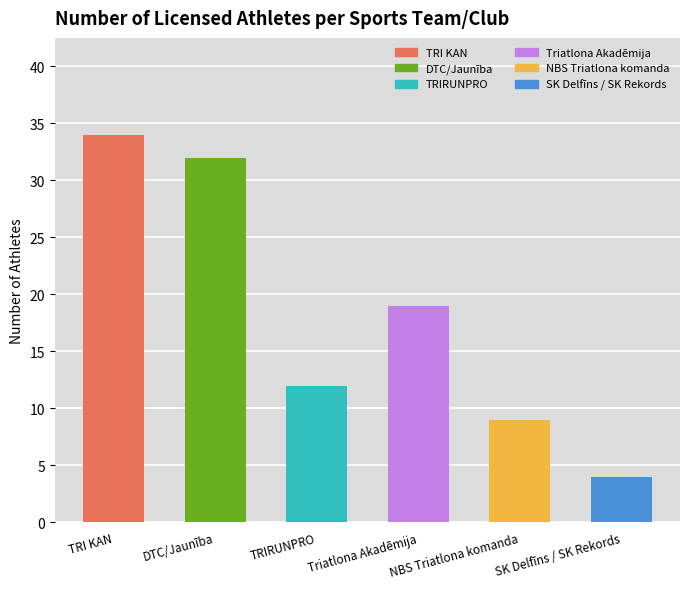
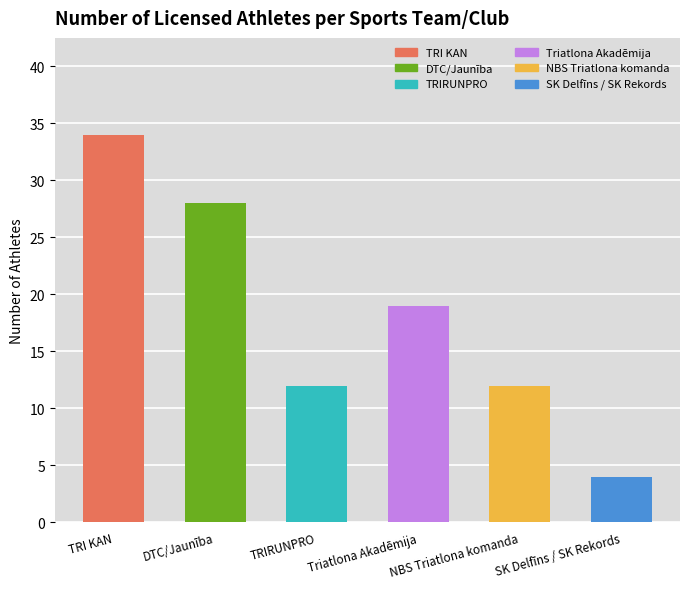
DTC/Jaunība: 32 -> 28
NBS Triatlona komanda: 9 -> 12
